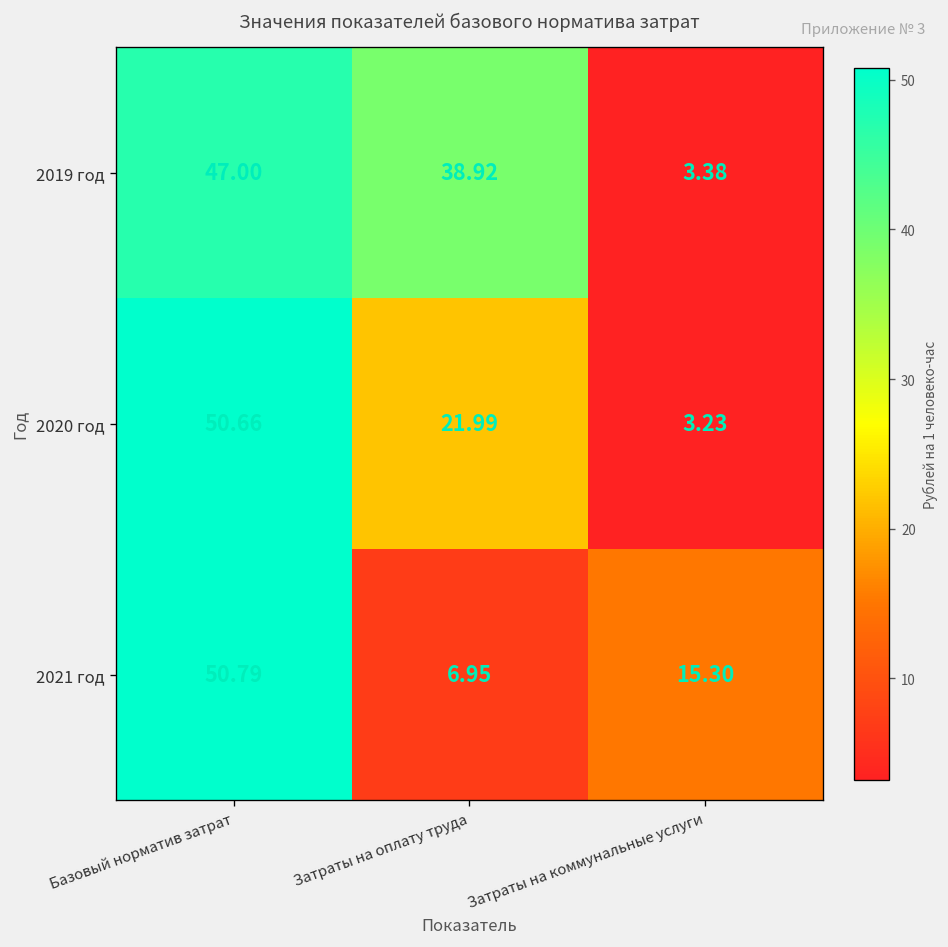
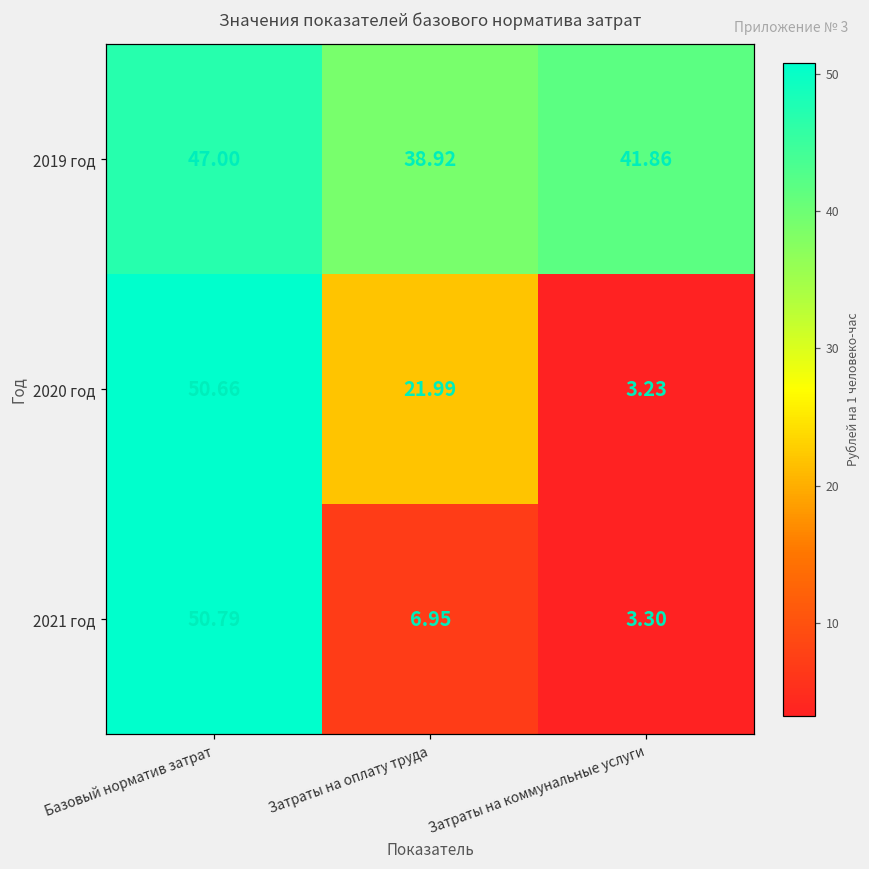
2019 год, Затраты на коммунальные услуги: 3.38 -> 41.86
2021 год, Затраты на коммунальные услуги: 15.30 -> 3.30
